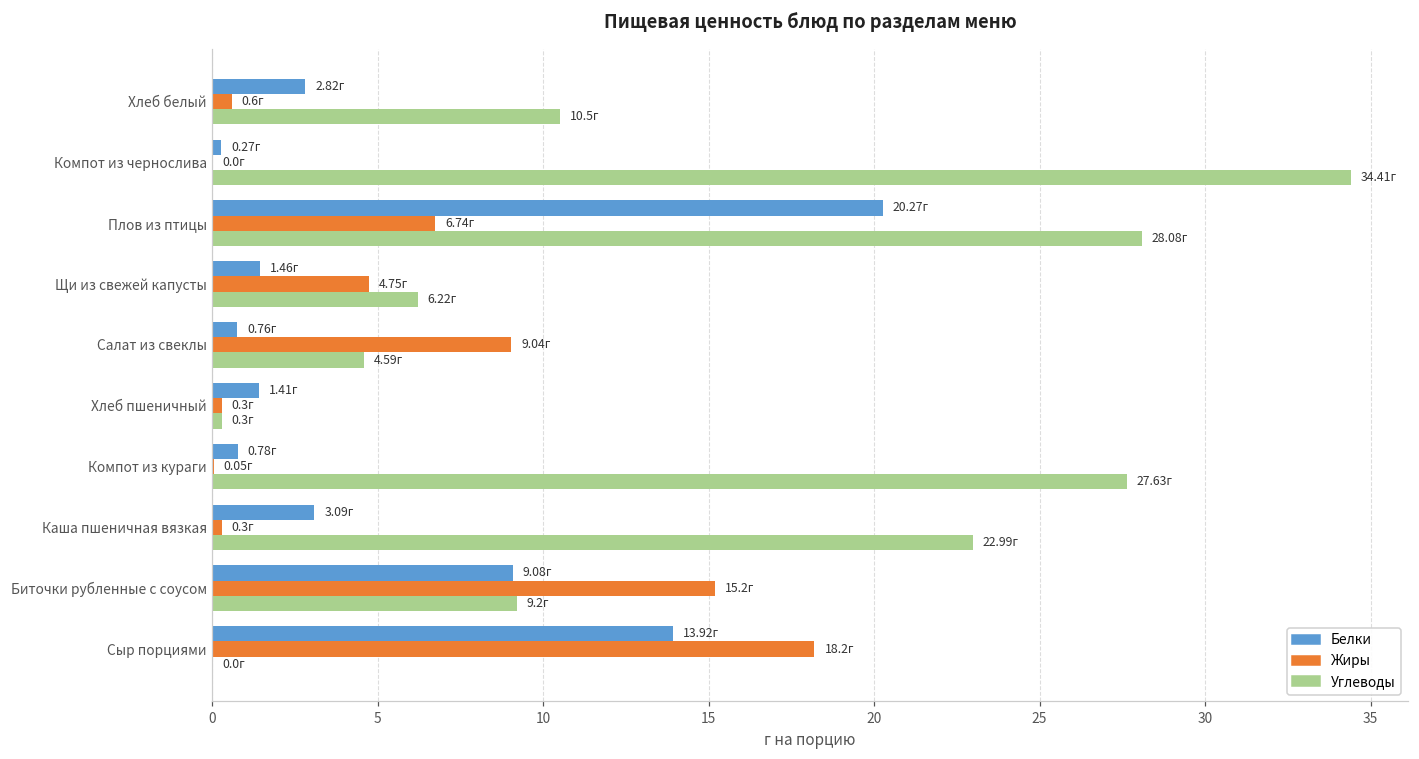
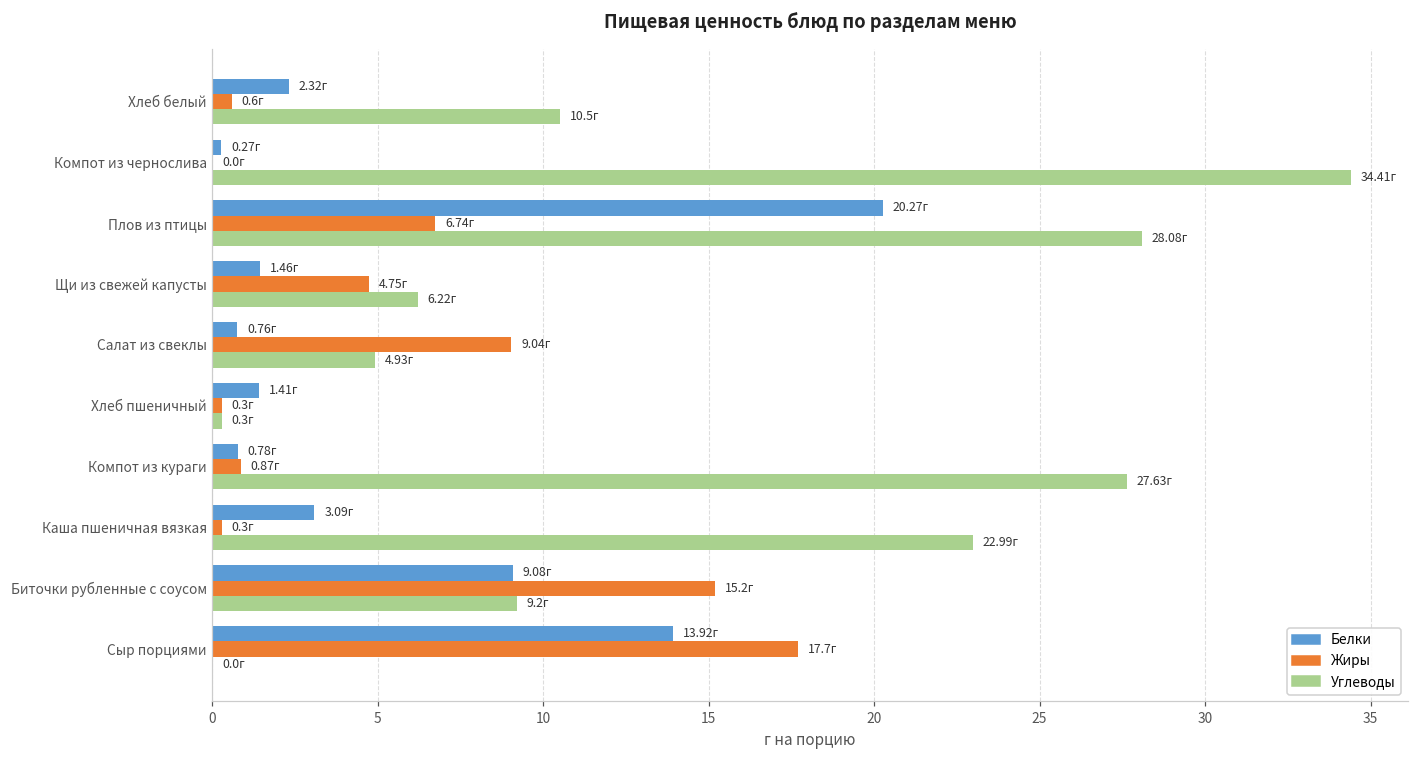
Белки, Хлеб белый: 2.82г -> 2.32г
Углеводы, Салат из свеклы: 4.59г -> 4.93г
Жиры, Компот из кураги: 0.05г -> 0.87г
Жиры, Сыр порциями: 18.2г -> 17.7г
